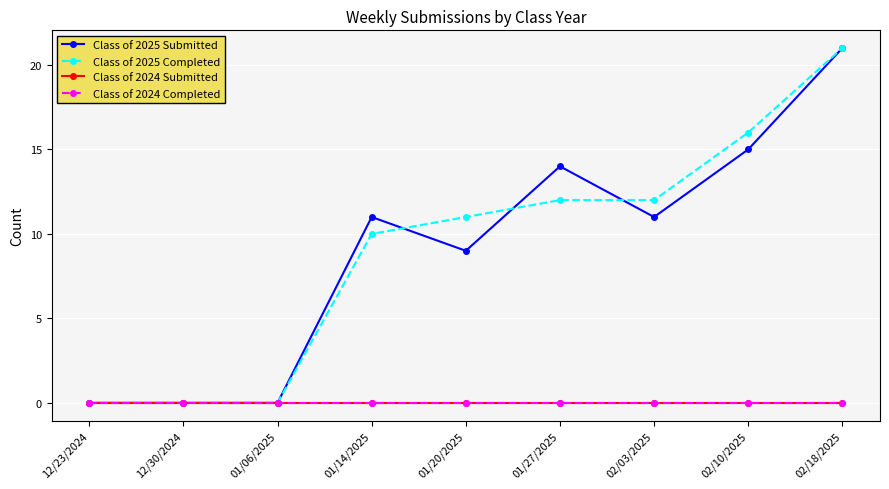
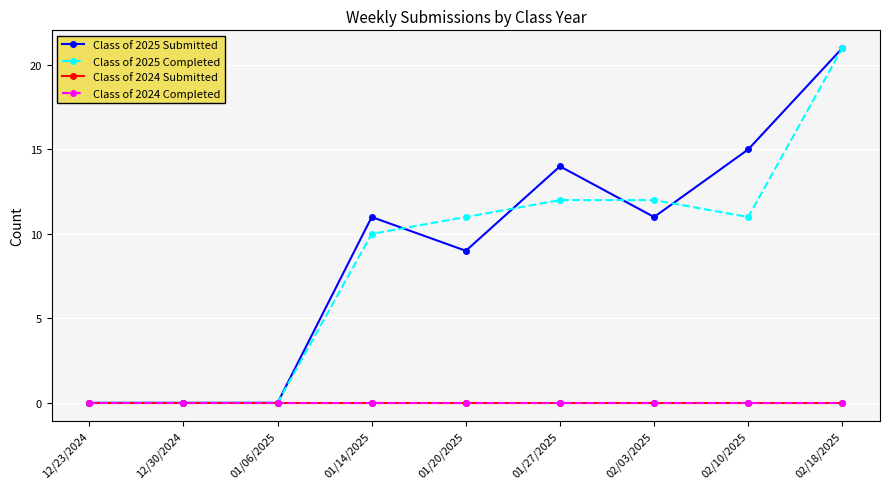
Class of 2025 Completed, 02/10/2025: 16 -> 11
